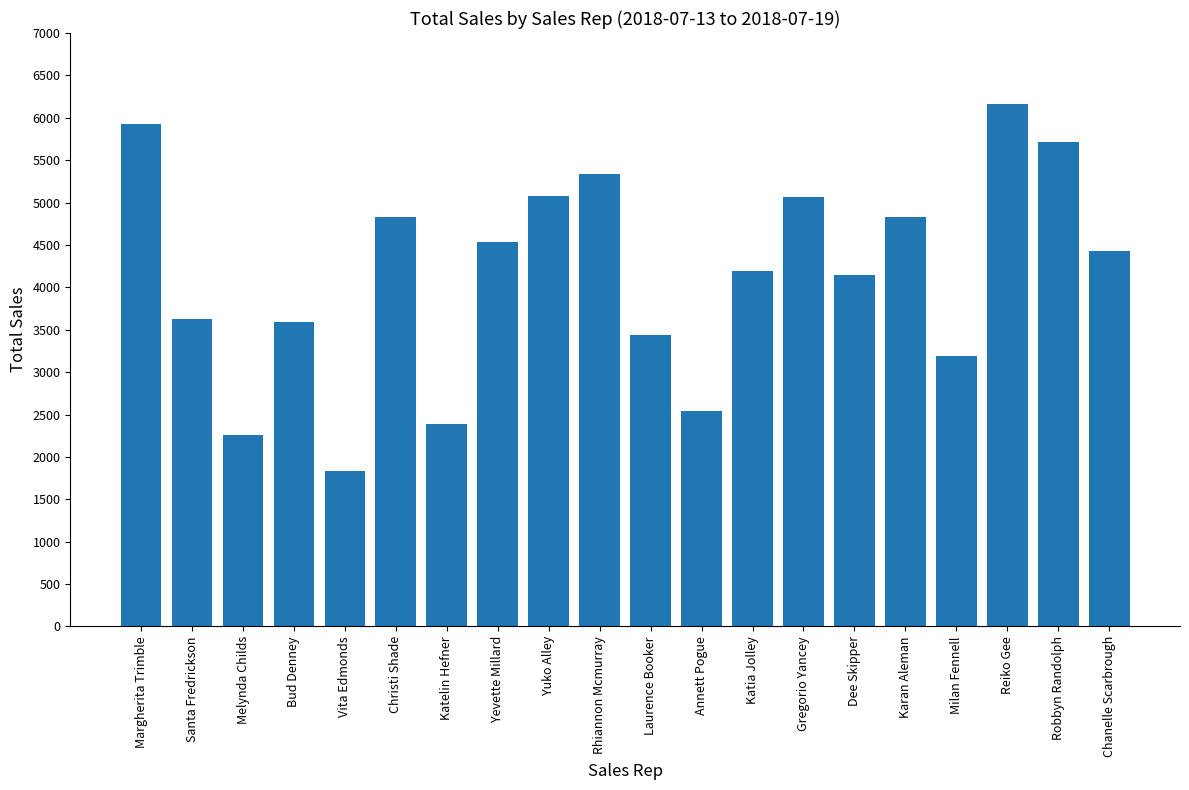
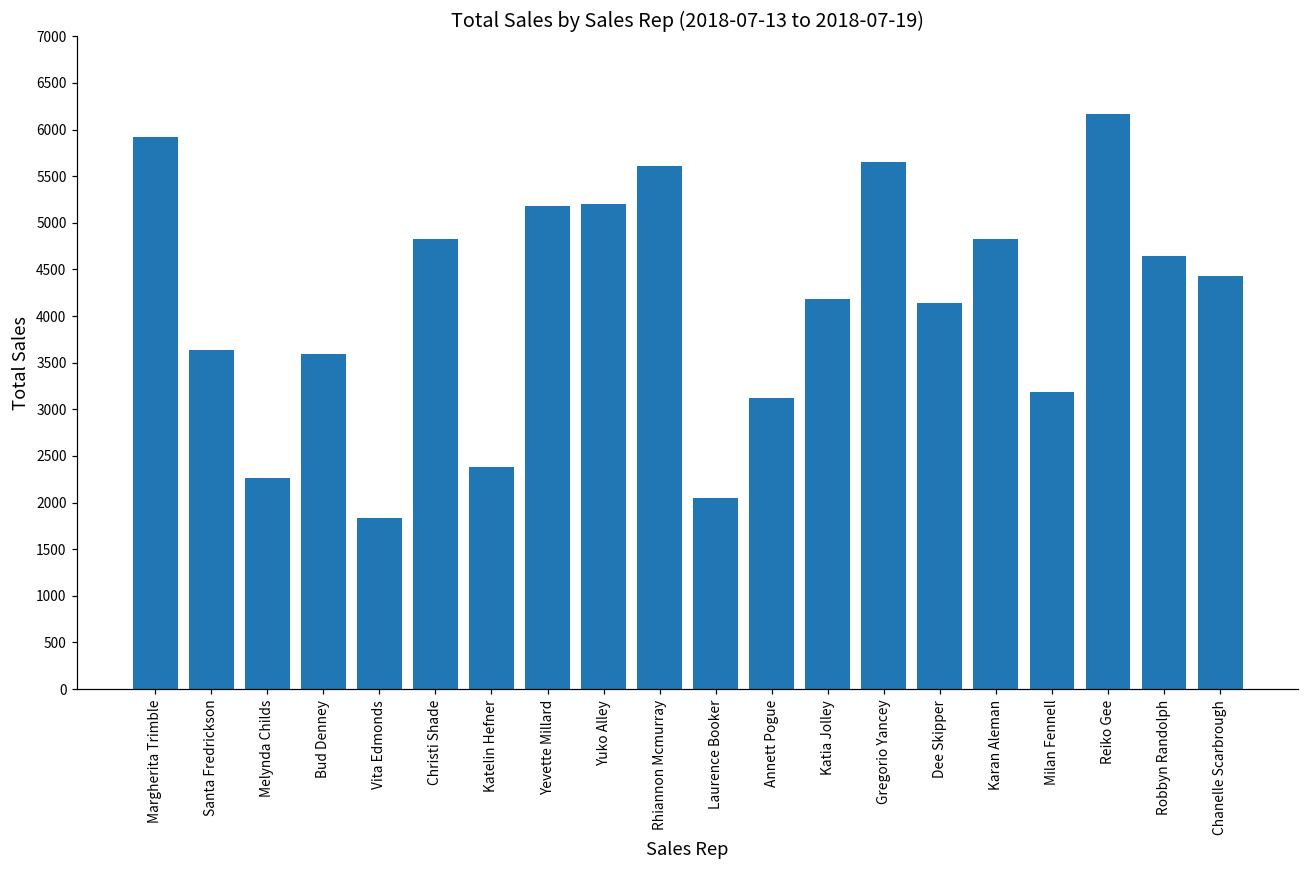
Yevette Millard: 4500 -> 5200
Yuko Alley: 5100 -> 5200
Rhiannon Mcmurray: 5300 -> 5600
Laurence Booker: 3400 -> 2000
Annett Pogue: 2500 -> 3100
Gregorio Yancey: 5100 -> 5700
Robbyn Randolph: 5700 -> 4600
